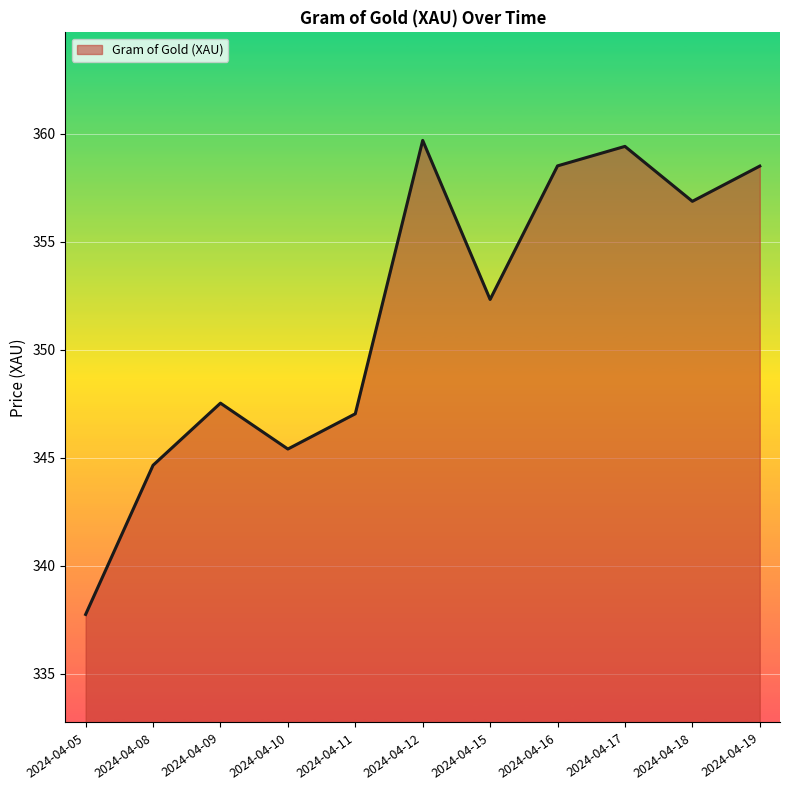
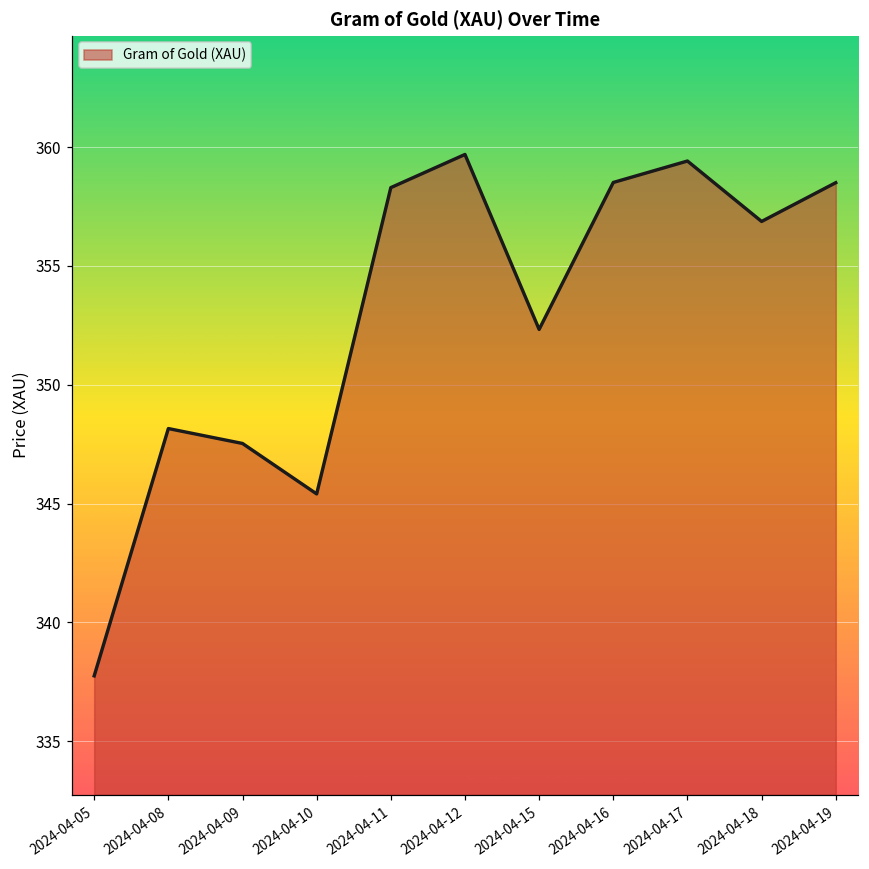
2024-04-08: 344.7 -> 348.2
2024-04-11: 347.0 -> 358.3
